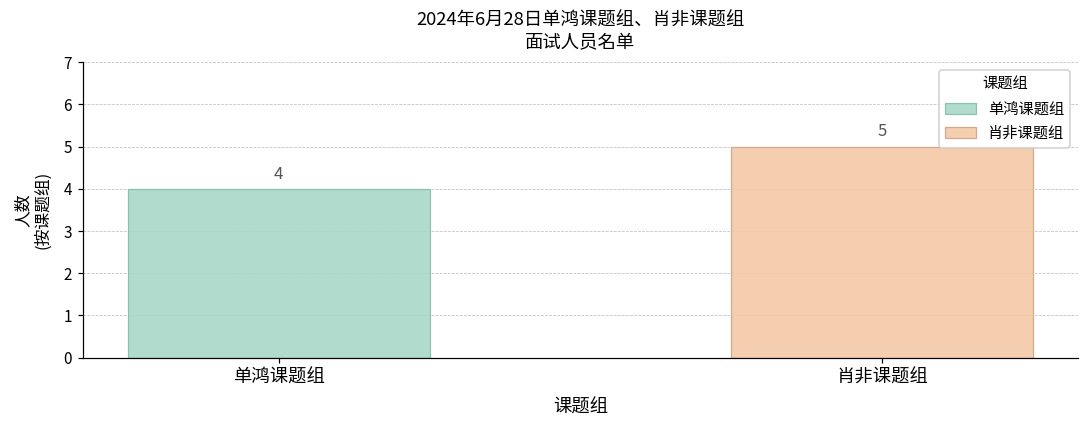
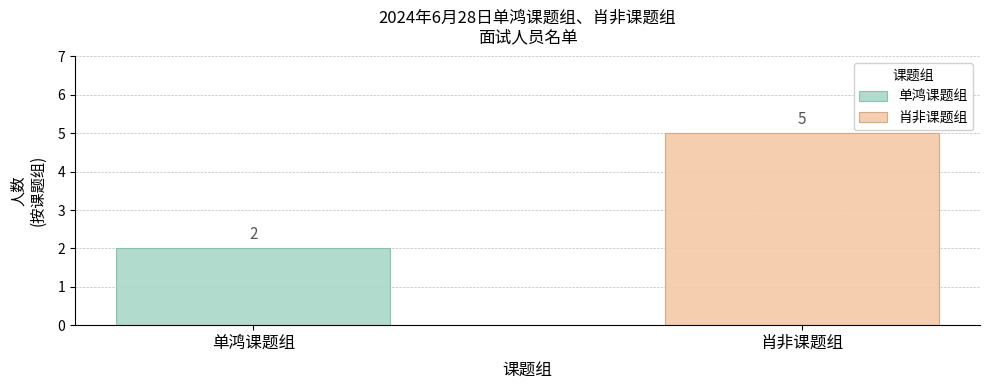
单鸿课题组: 4 -> 2
